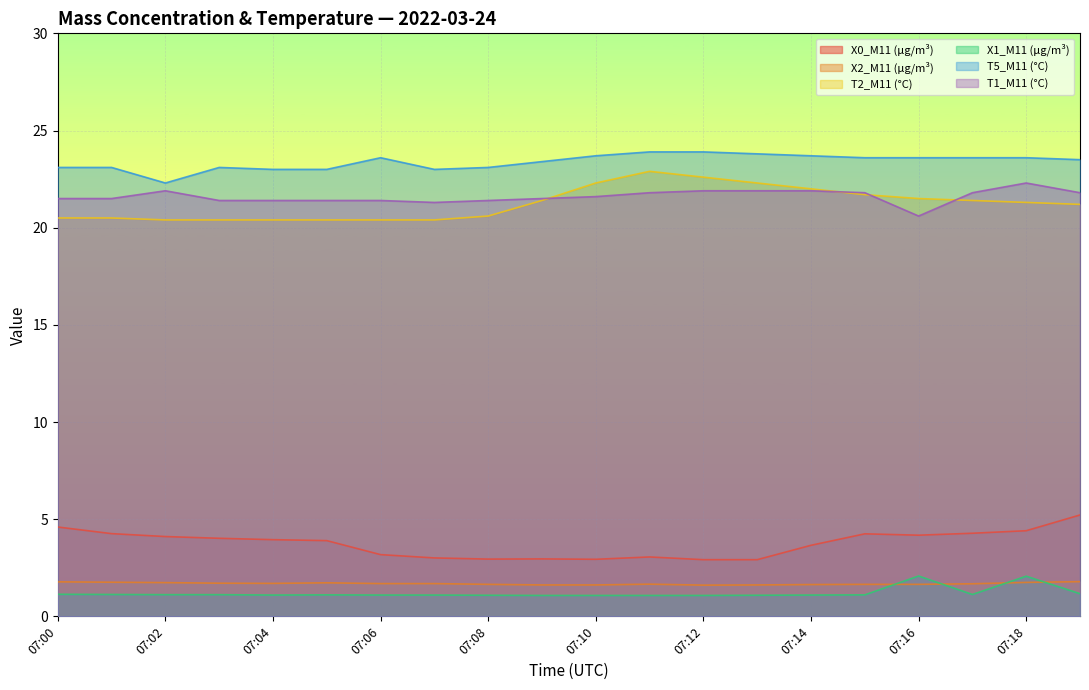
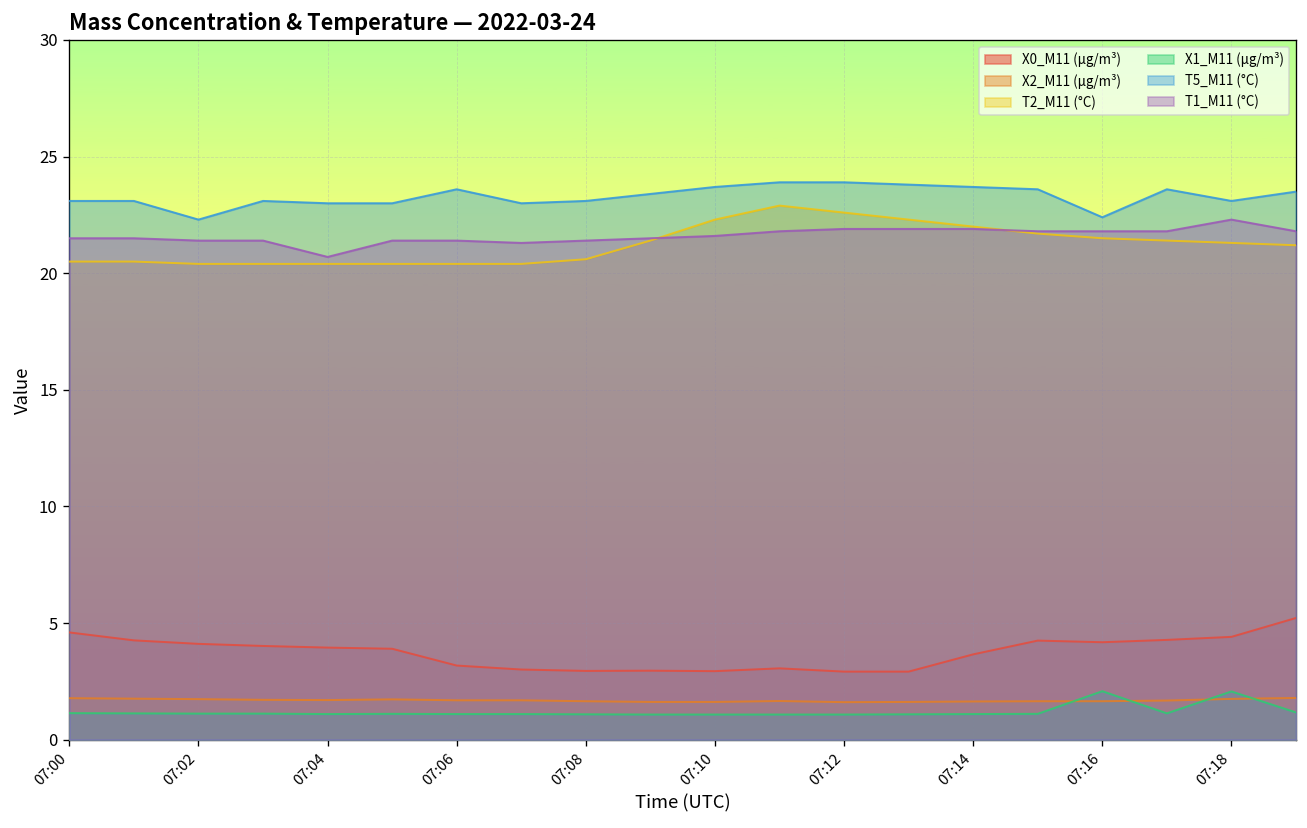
T1_M11 (°C), 07:02: 21.9 -> 21.4
T1_M11 (°C), 07:04: 21.4 -> 20.7
T5_M11 (°C), 07:16: 23.6 -> 22.4
T1_M11 (°C), 07:16: 20.6 -> 21.8
T5_M11 (°C), 07:18: 23.6 -> 23.1
